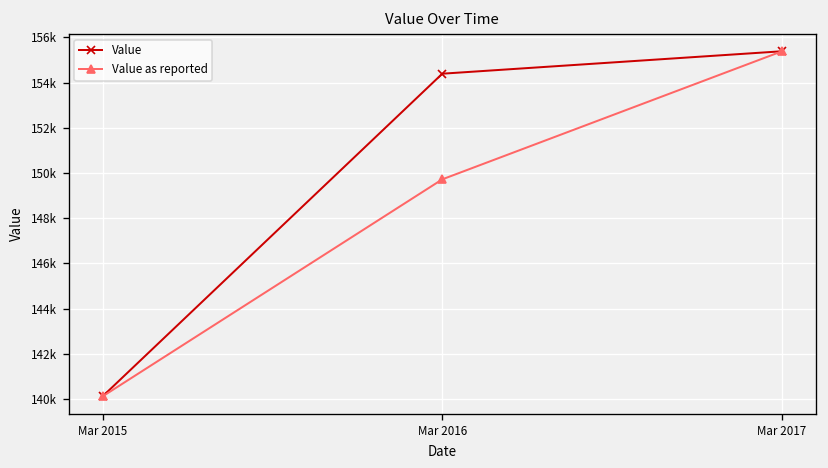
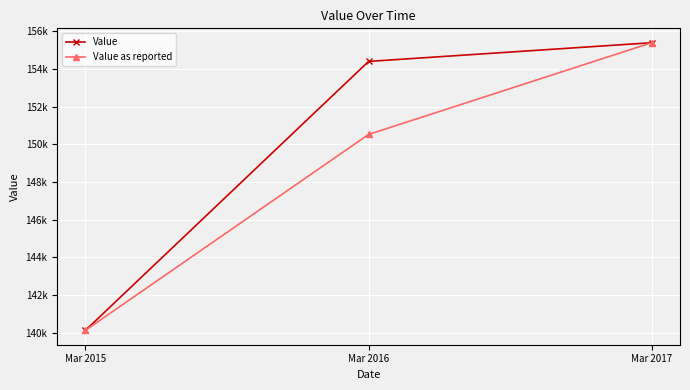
Value as reported, Mar 2016: 149700 -> 150500
